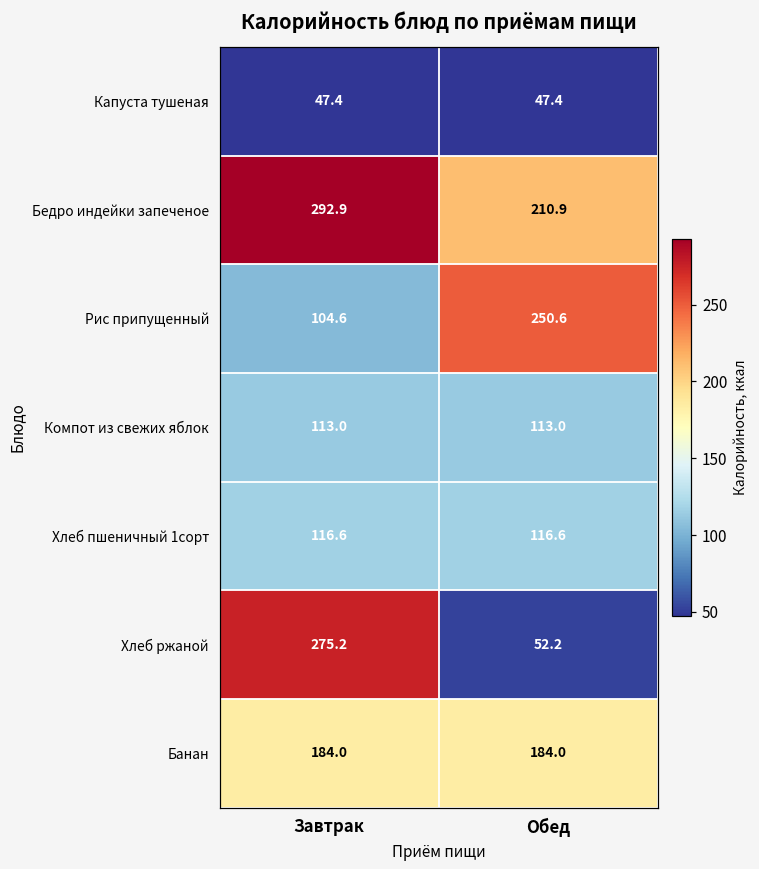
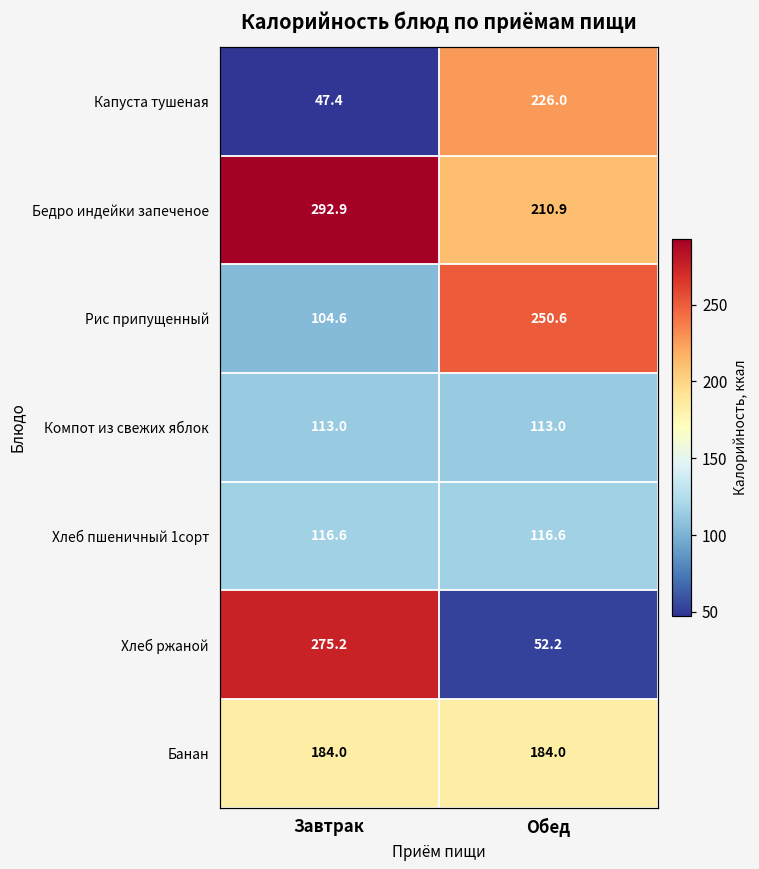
Капуста тушеная, Обед: 47.4 -> 226.0
